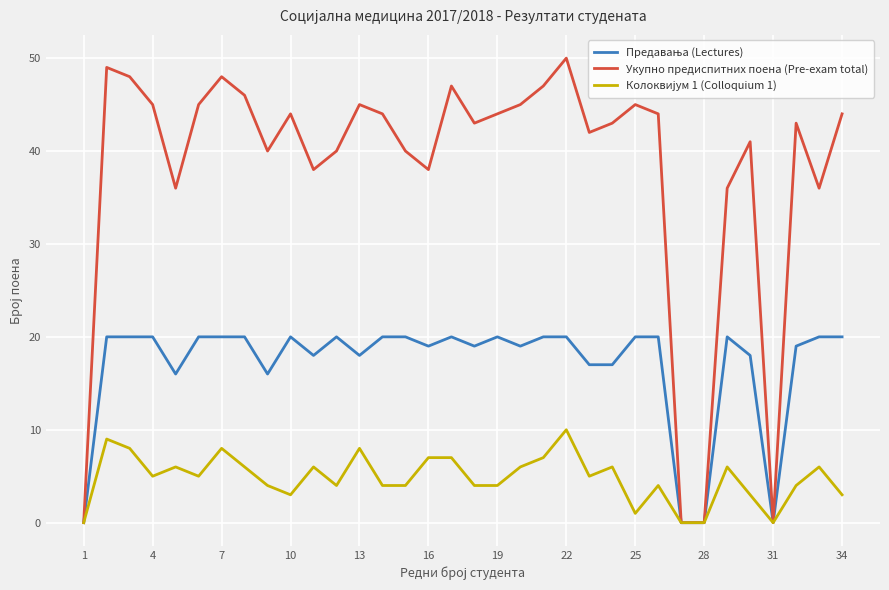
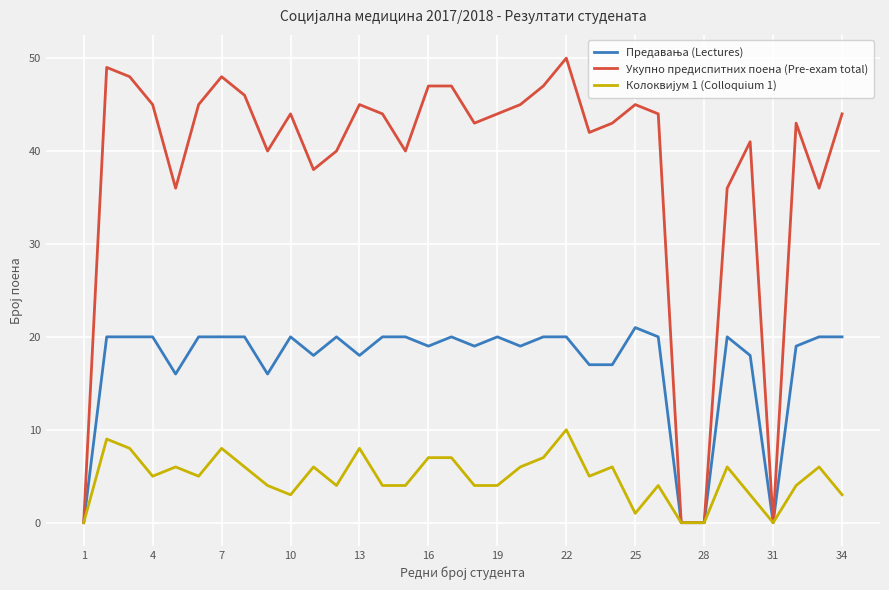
Укупно предиспитних поена (Pre-exam total), 16: 38 -> 47
Предавања (Lectures), 25: 20 -> 21
